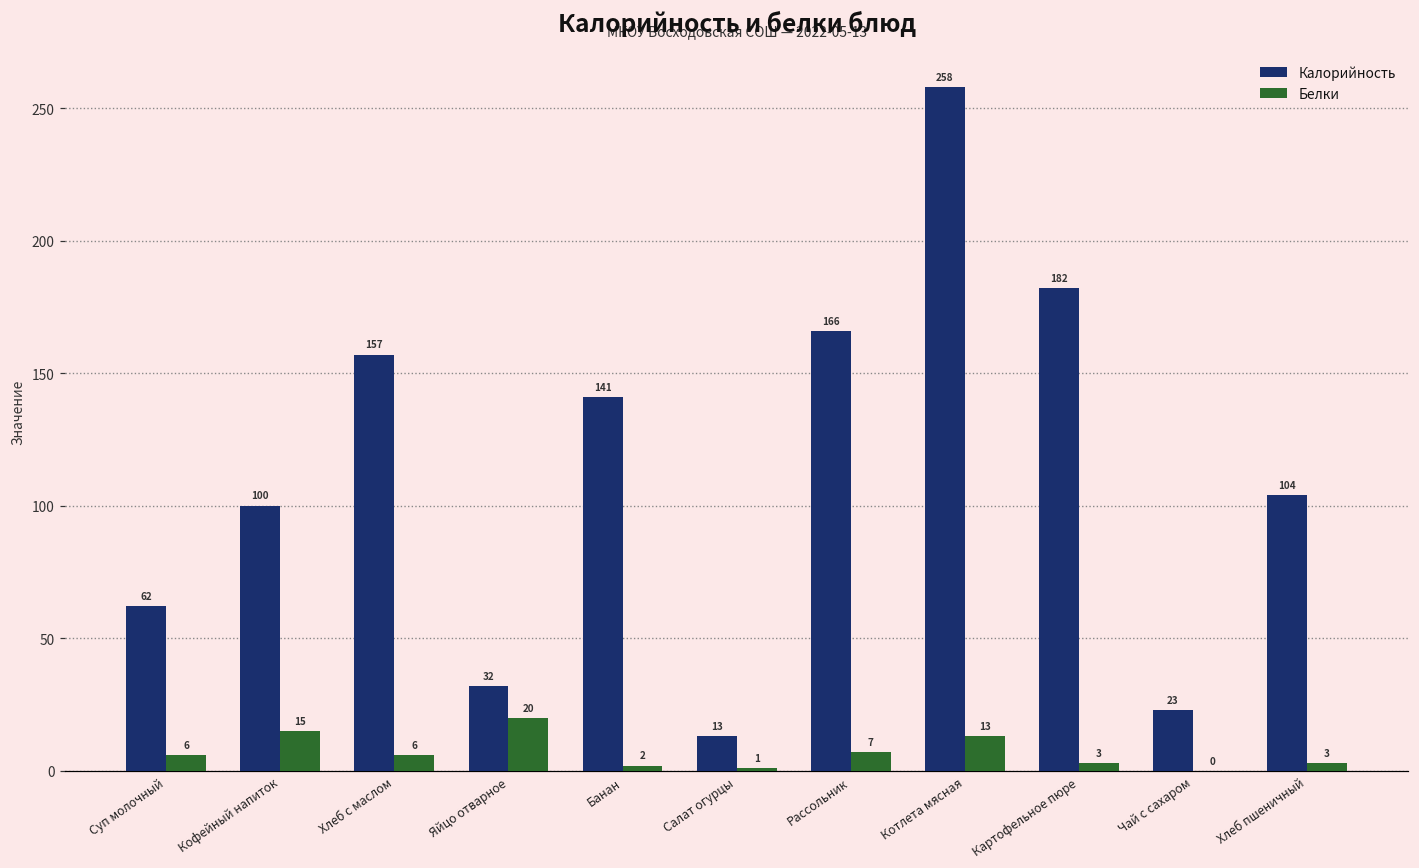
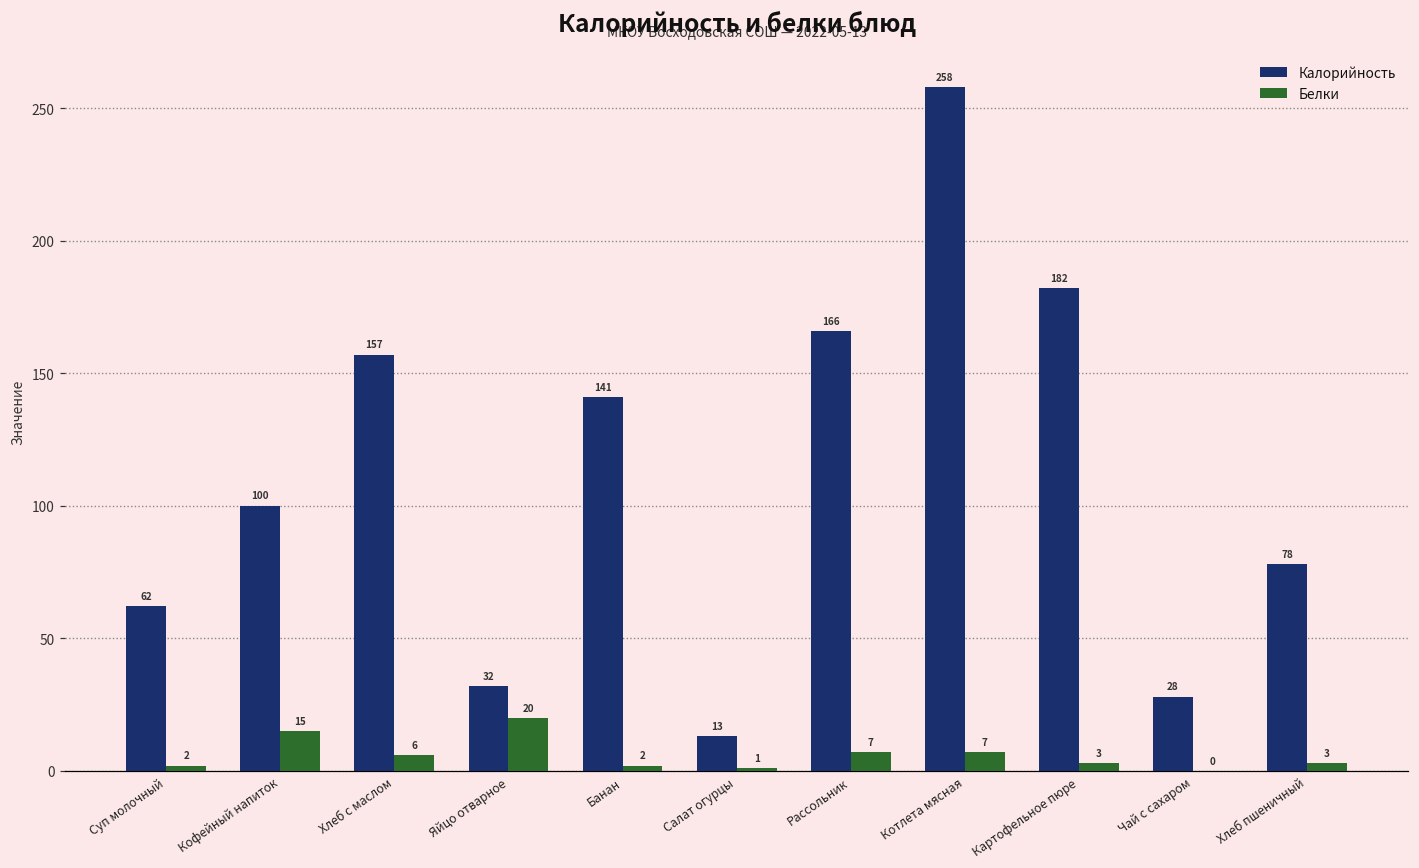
Белки, Суп молочный: 6 -> 2
Белки, Котлета мясная: 13 -> 7
Калорийность, Чай с сахаром: 23 -> 28
Калорийность, Хлеб пшеничный: 104 -> 78
